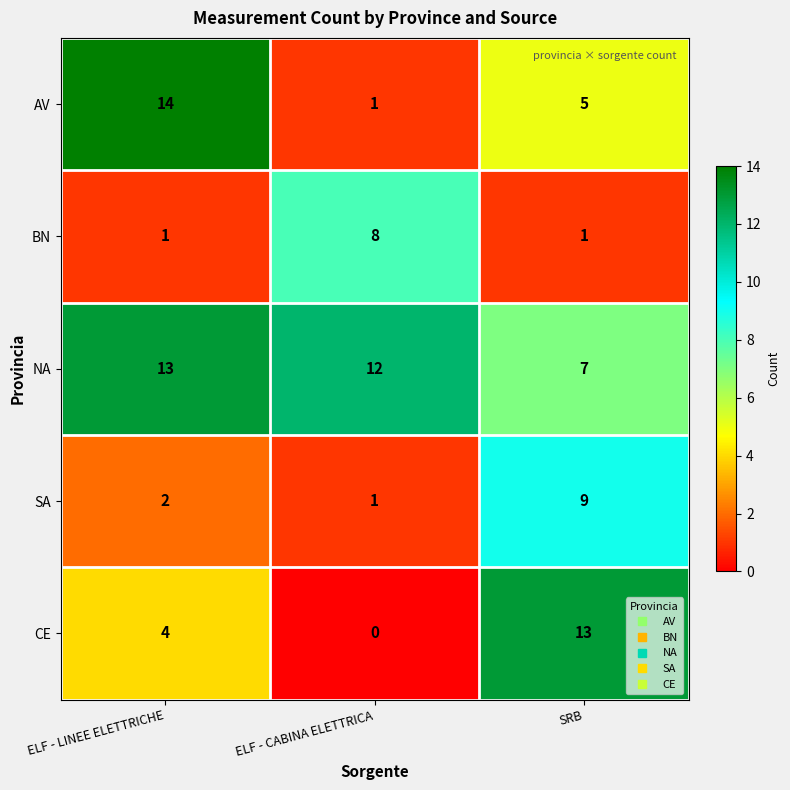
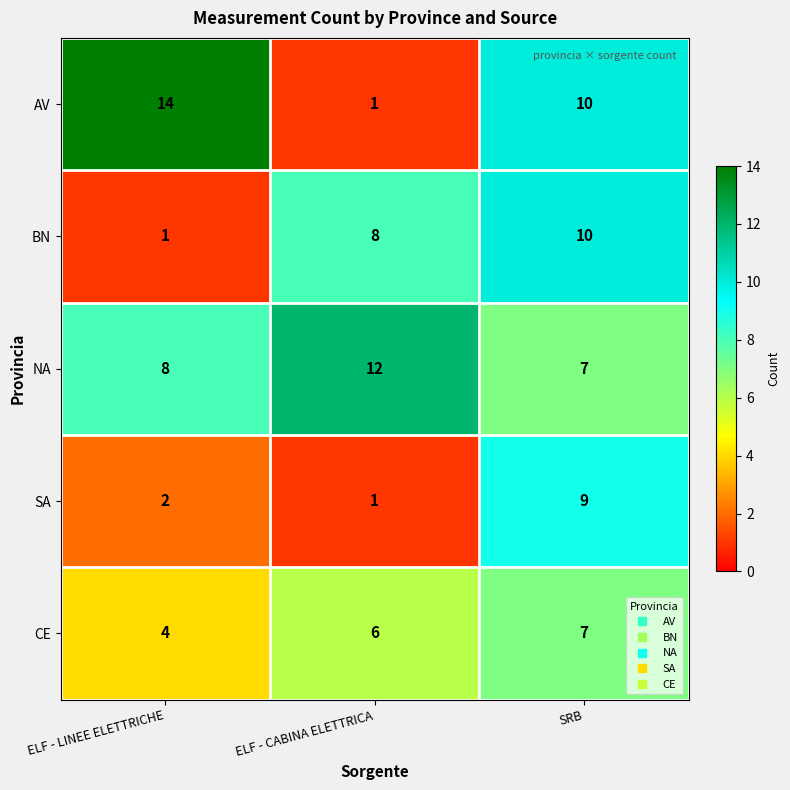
AV, SRB: 5 -> 10
BN, SRB: 1 -> 10
NA, ELF - LINEE ELETTRICHE: 13 -> 8
CE, ELF - CABINA ELETTRICA: 0 -> 6
CE, SRB: 13 -> 7
